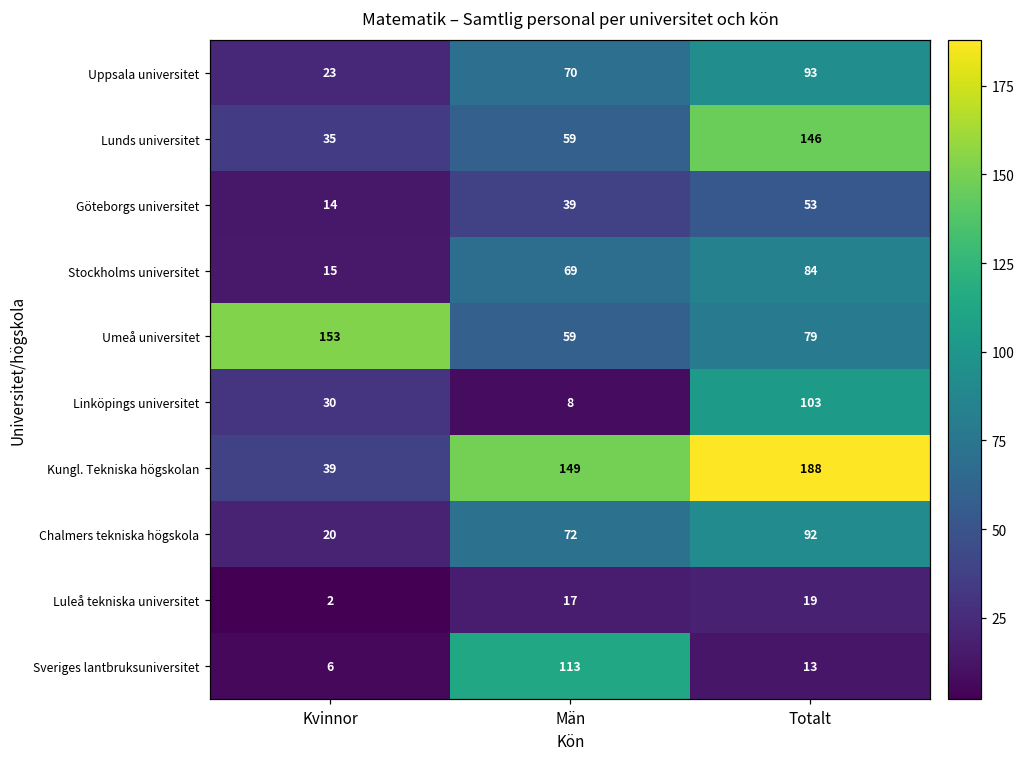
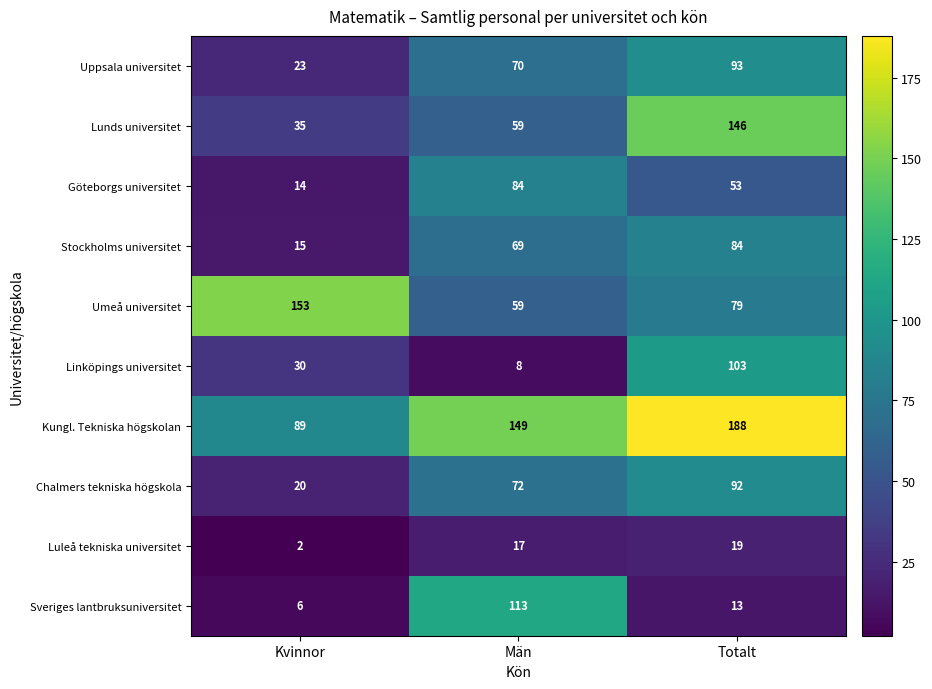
Göteborgs universitet, Män: 39 -> 84
Kungl. Tekniska högskolan, Kvinnor: 39 -> 89
